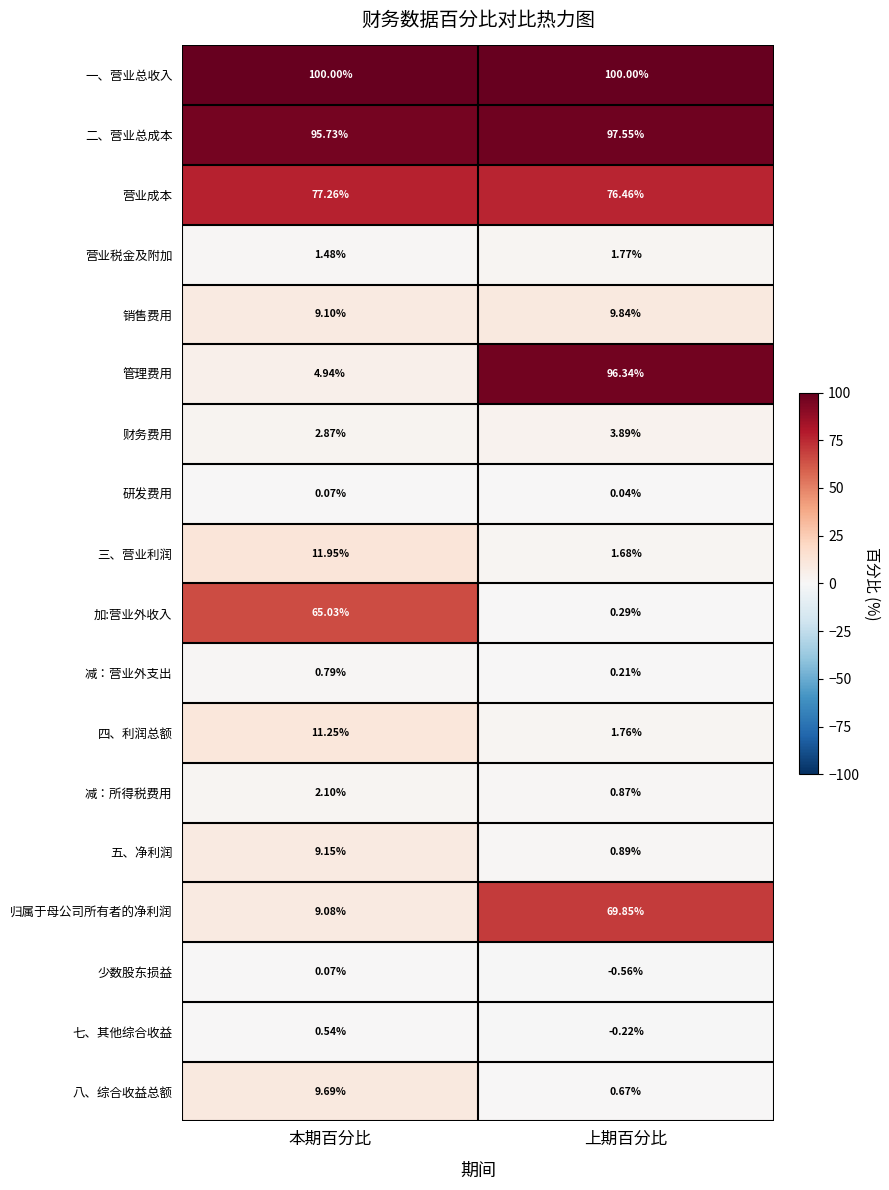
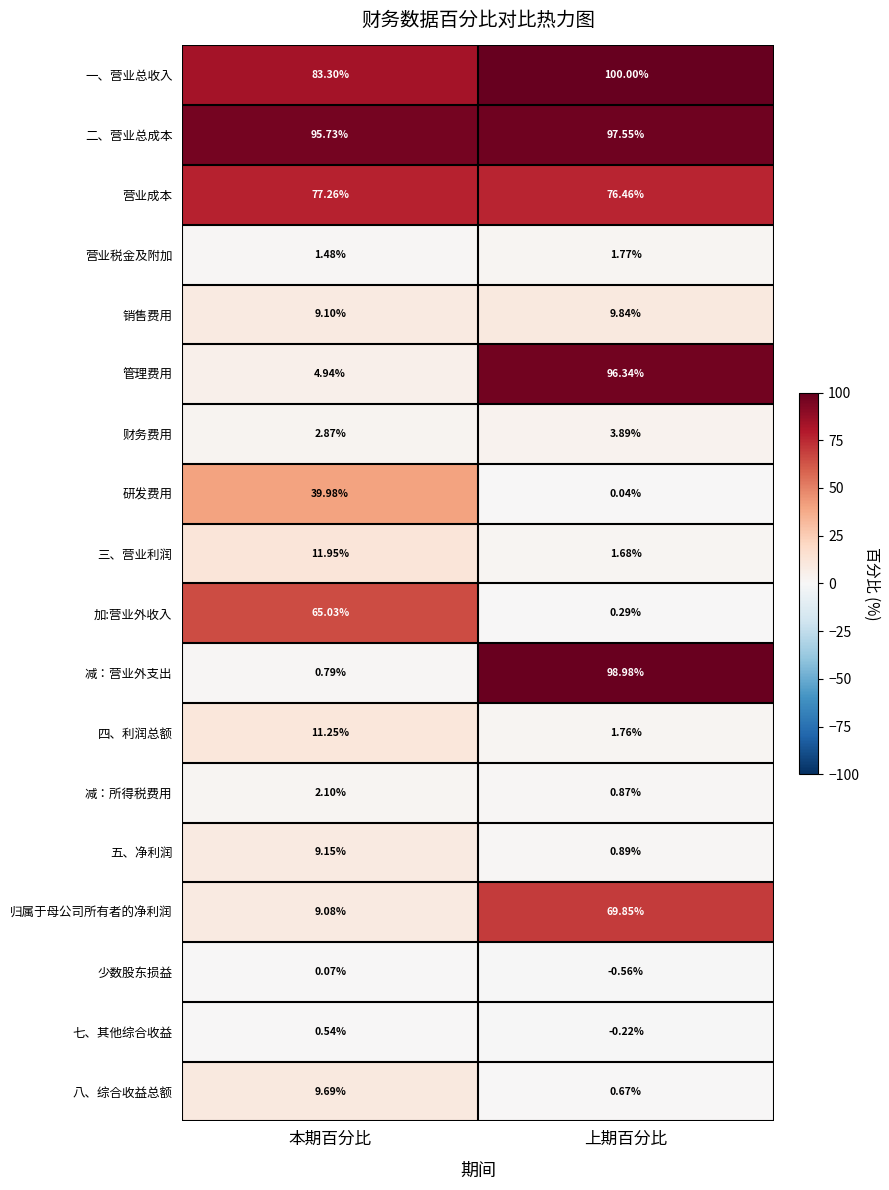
一、营业总收入, 本期百分比: 100.00% -> 83.30%
研发费用, 本期百分比: 0.07% -> 39.98%
减：营业外支出, 上期百分比: 0.21% -> 98.98%
